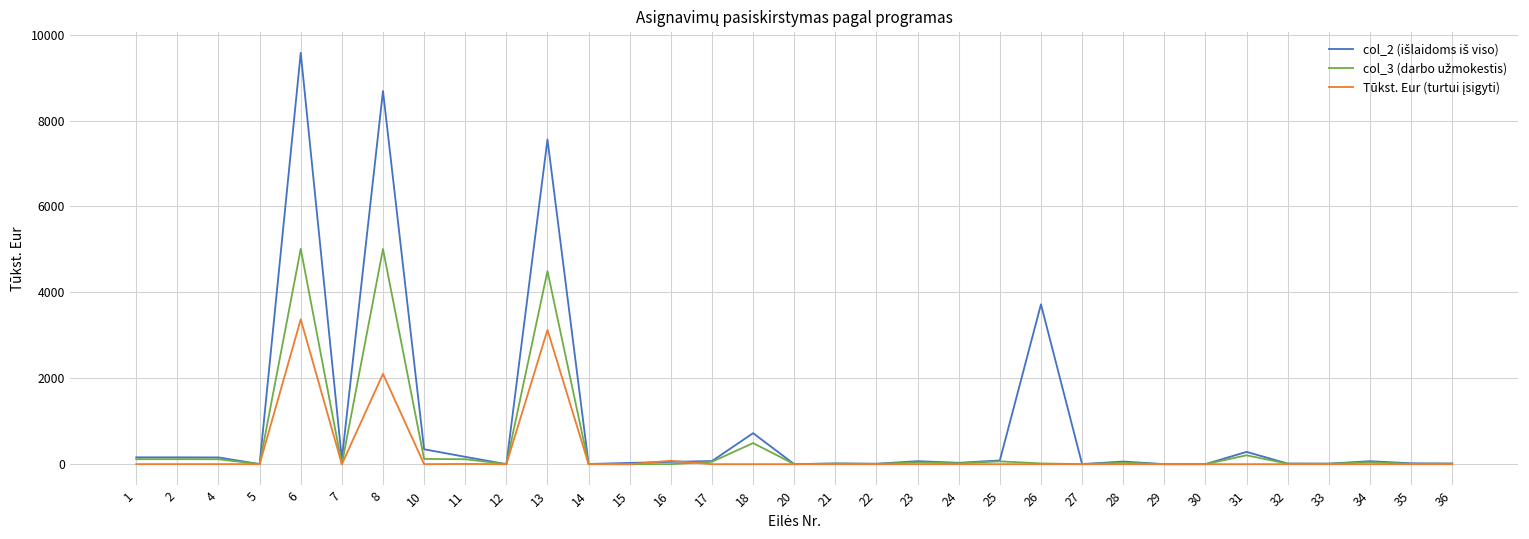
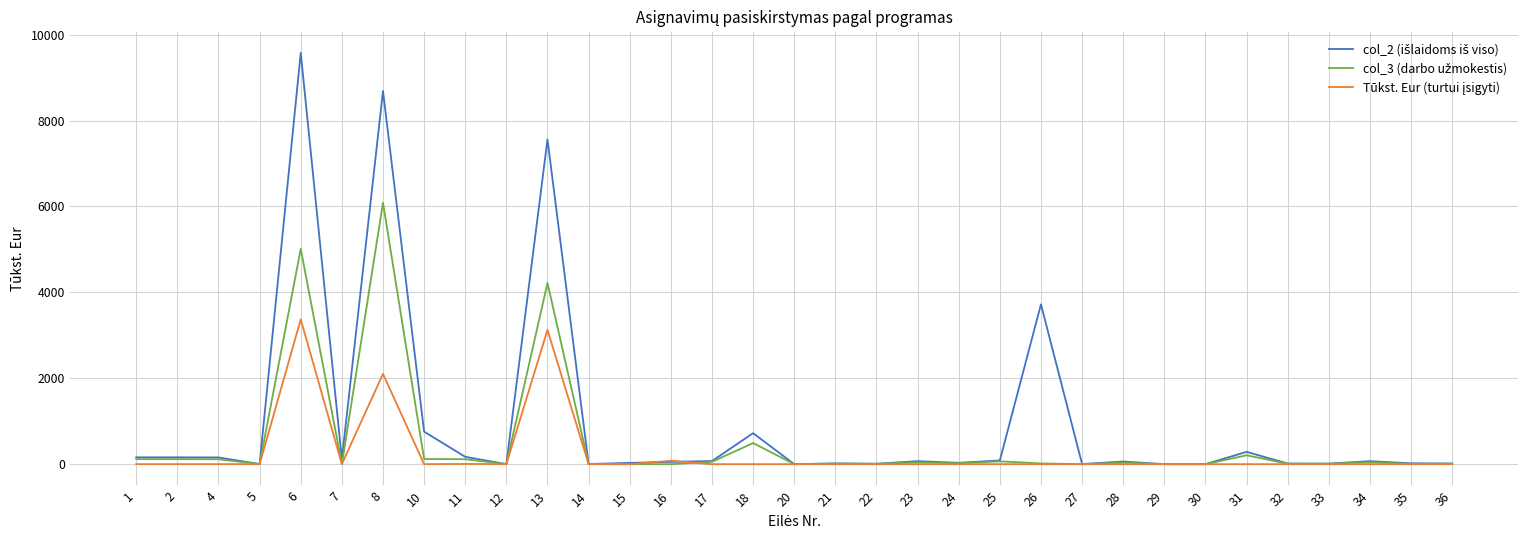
col_3 (darbo užmokestis), 8: 5000 -> 6100
col_2 (išlaidoms iš viso), 10: 300 -> 800
col_3 (darbo užmokestis), 13: 4500 -> 4200
